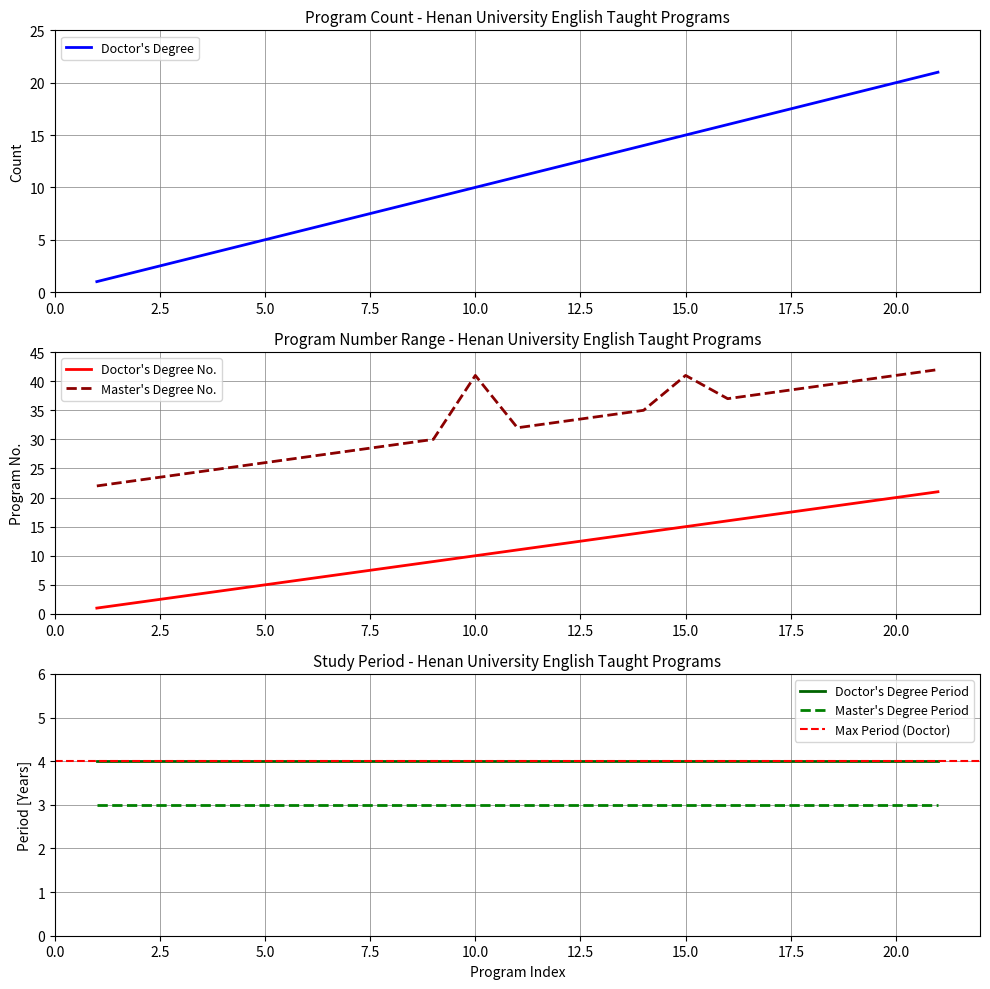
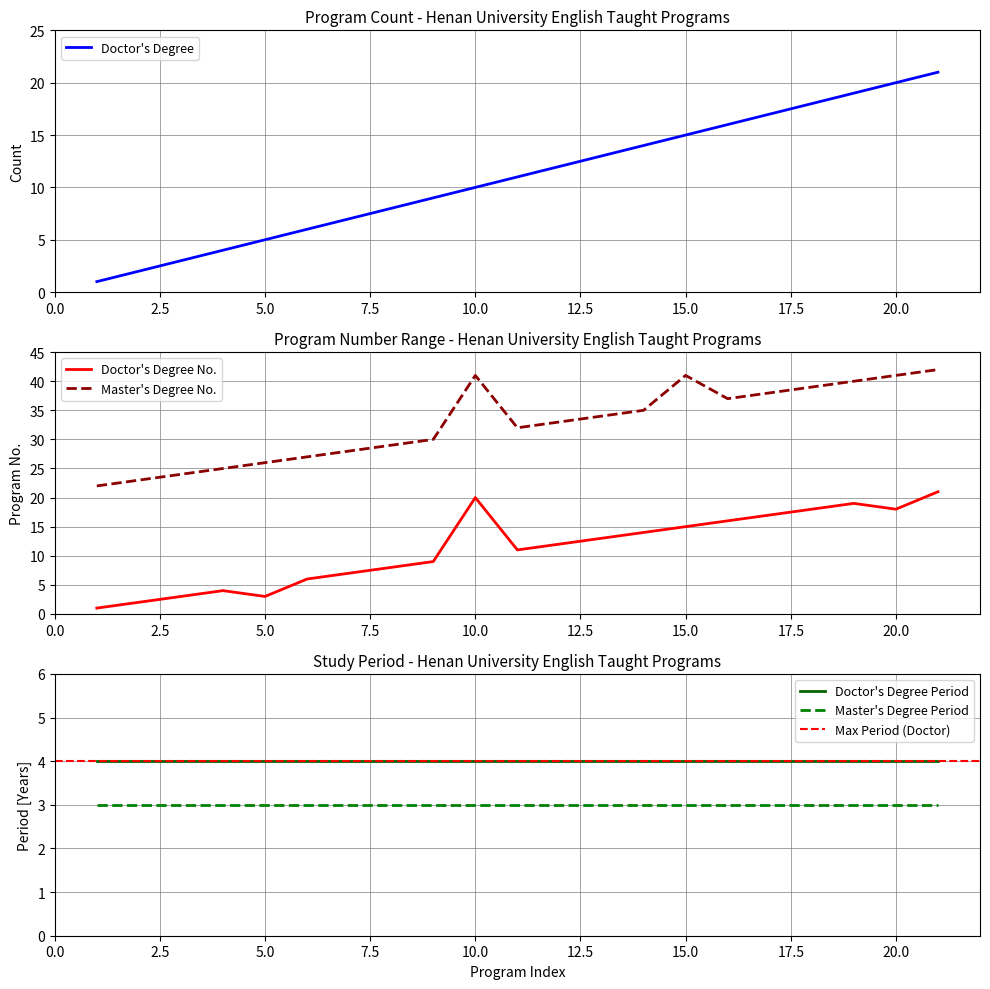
Program Number Range - Henan University English Taught Programs, Doctor's Degree No., 5.0: 5 -> 3
Program Number Range - Henan University English Taught Programs, Doctor's Degree No., 10.0: 10 -> 20
Program Number Range - Henan University English Taught Programs, Doctor's Degree No., 20.0: 20 -> 18
